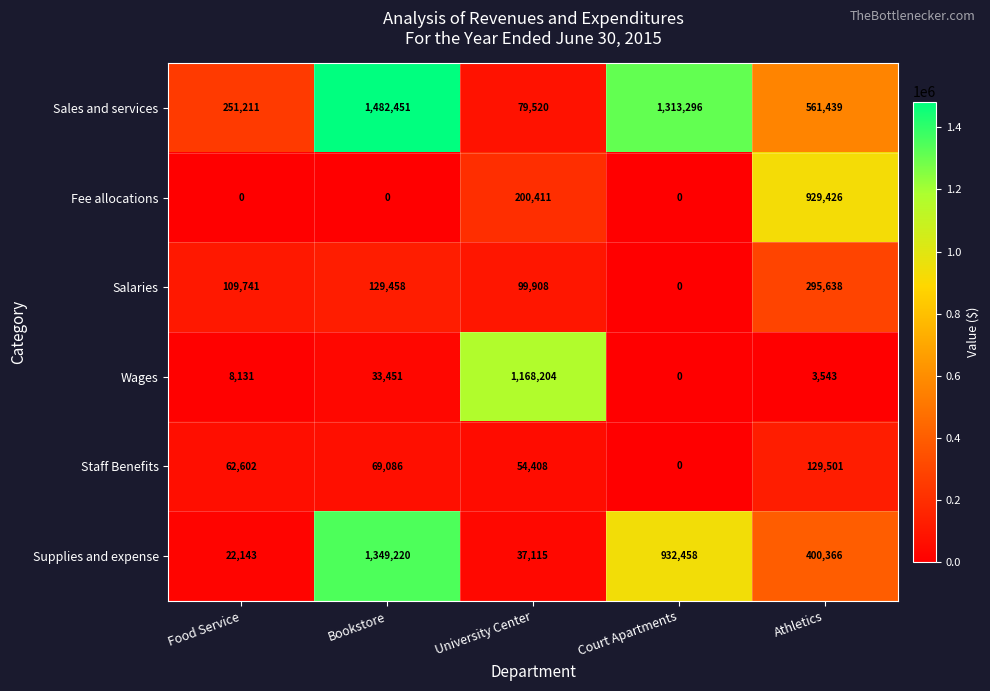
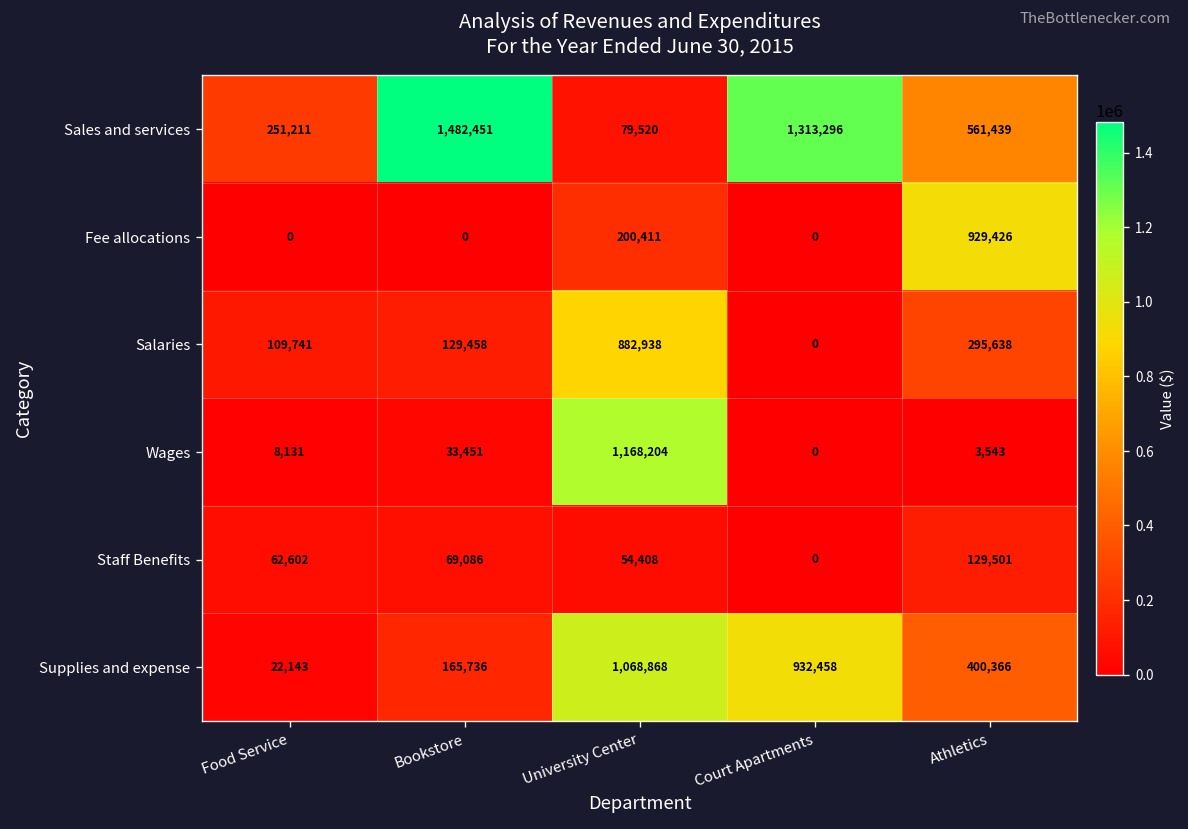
Salaries, University Center: 99,908 -> 882,938
Supplies and expense, Bookstore: 1,349,220 -> 165,736
Supplies and expense, University Center: 37,115 -> 1,068,868
